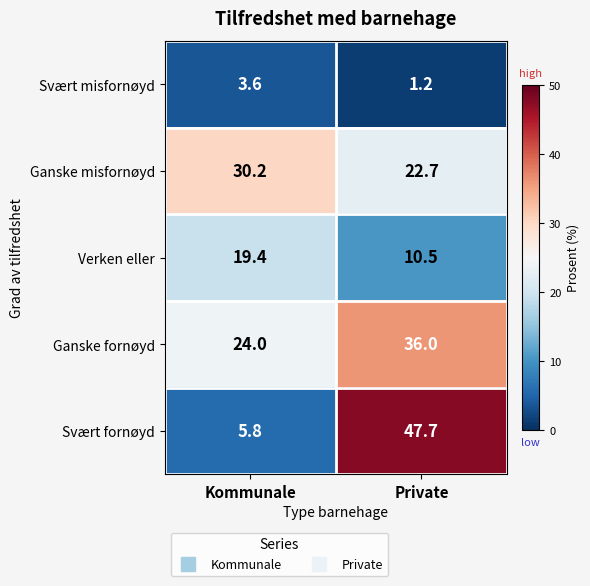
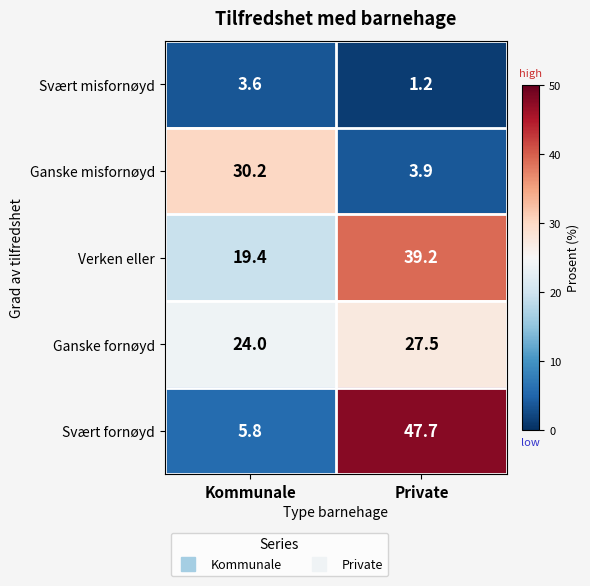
Ganske misfornøyd, Private: 22.7 -> 3.9
Verken eller, Private: 10.5 -> 39.2
Ganske fornøyd, Private: 36.0 -> 27.5
